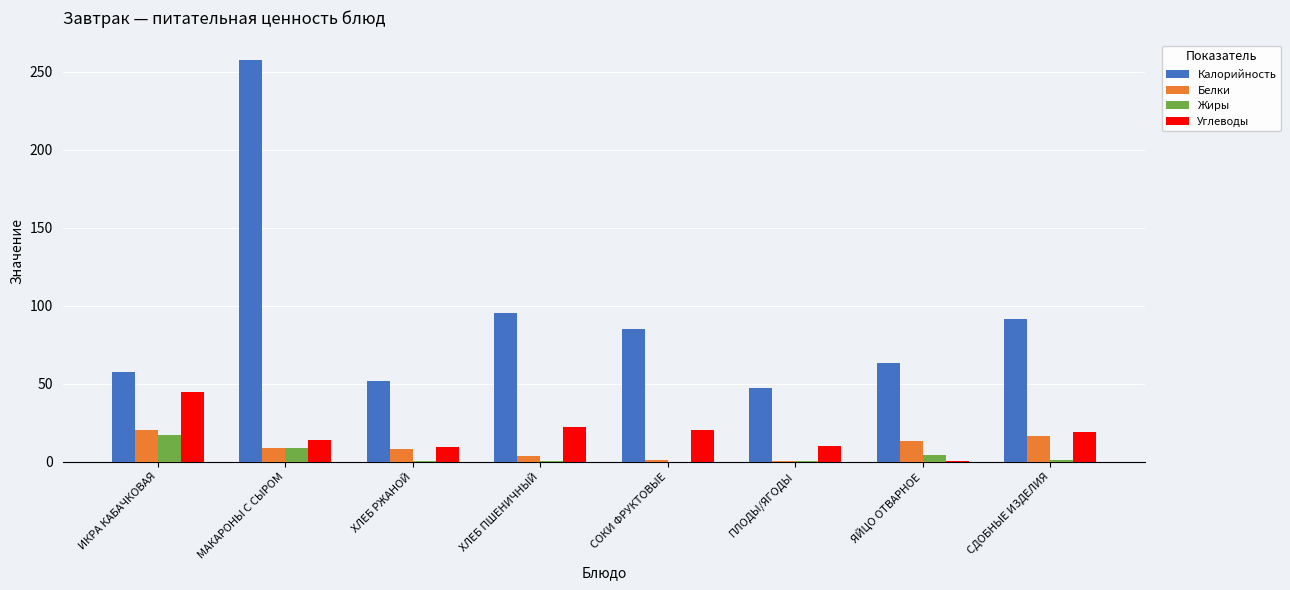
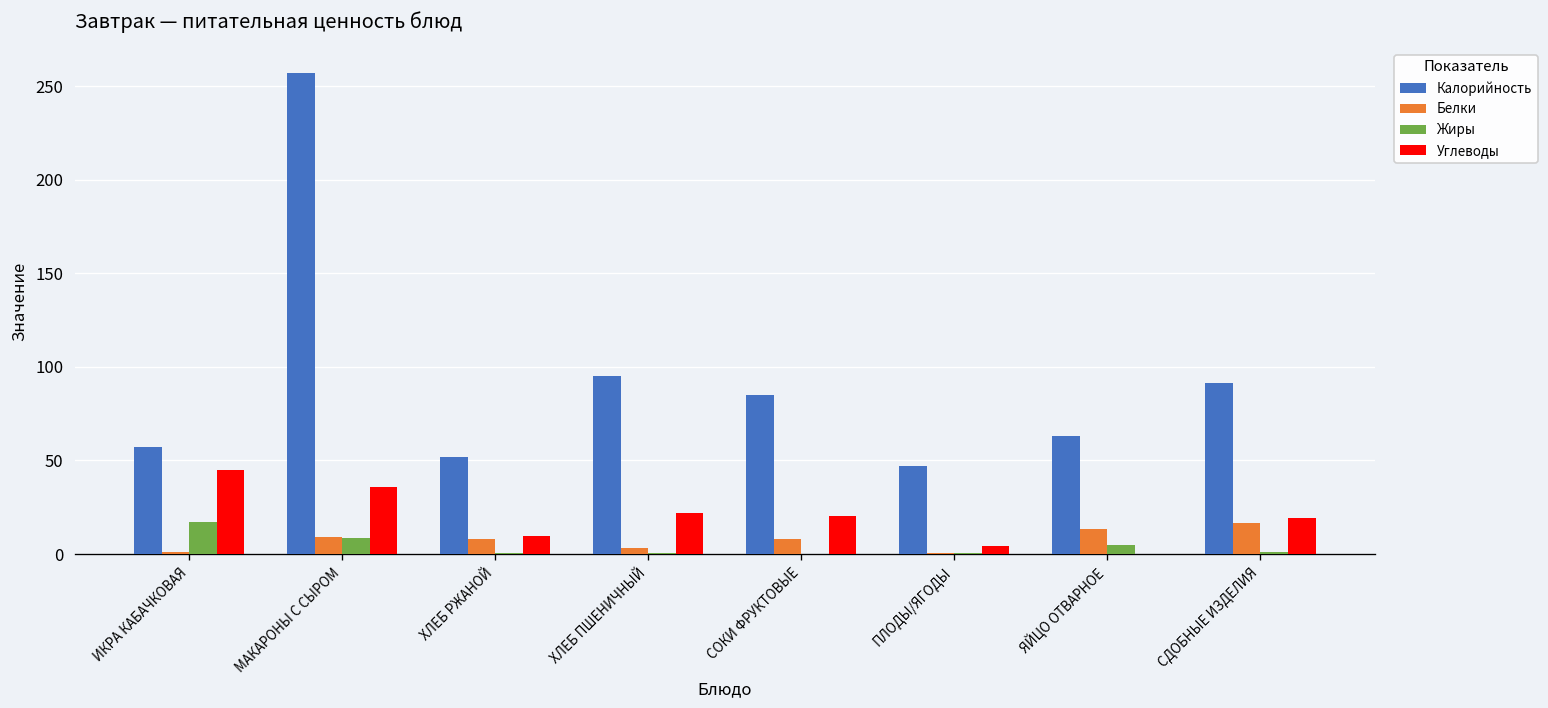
Белки, ИКРА КАБАЧКОВАЯ: 20 -> 1
Углеводы, МАКАРОНЫ С СЫРОМ: 14 -> 36
Белки, СОКИ ФРУКТОВЫЕ: 1 -> 8
Углеводы, ПЛОДЫ/ЯГОДЫ: 10 -> 4
